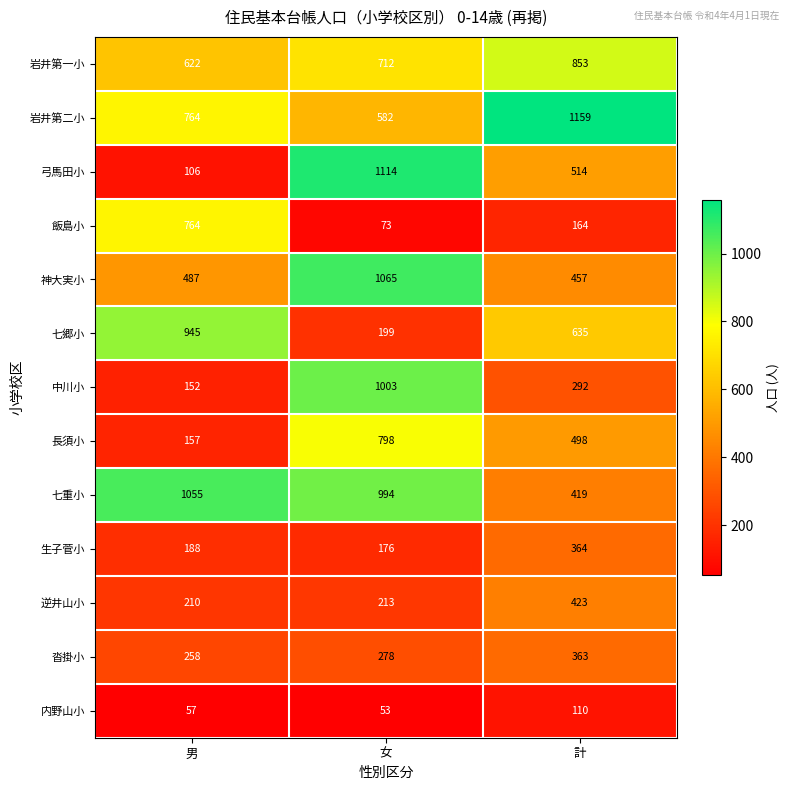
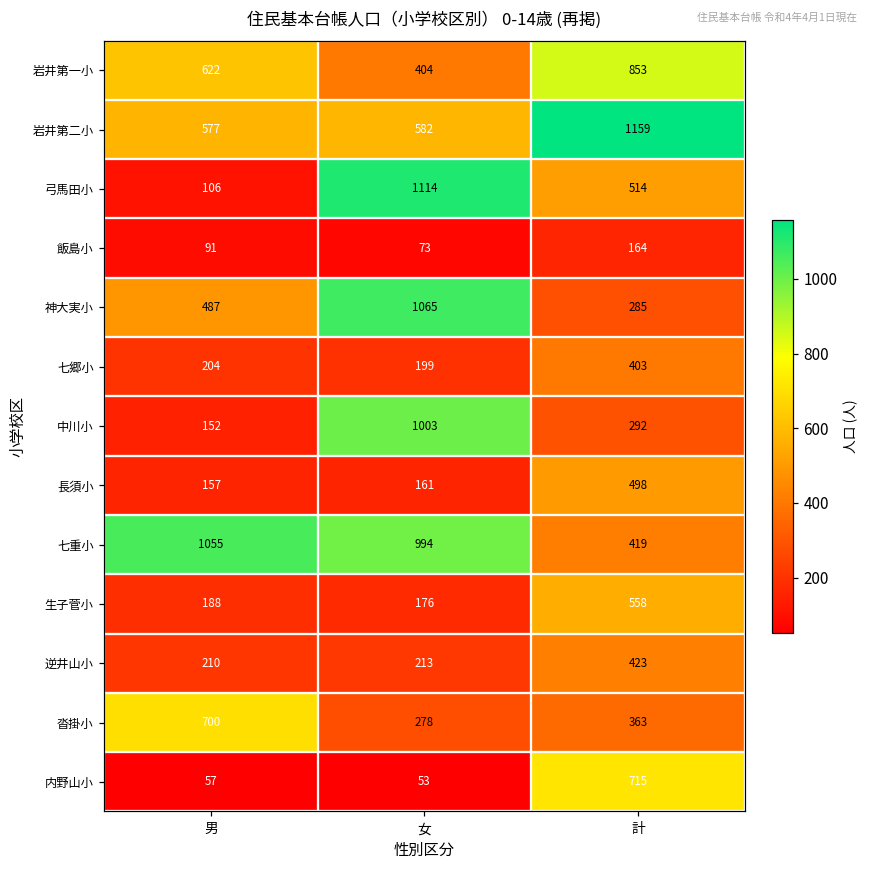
岩井第一小, 女: 712 -> 404
岩井第二小, 男: 764 -> 577
飯島小, 男: 764 -> 91
神大実小, 計: 457 -> 285
七郷小, 男: 945 -> 204
七郷小, 計: 635 -> 403
長須小, 女: 798 -> 161
生子菅小, 計: 364 -> 558
沓掛小, 男: 258 -> 700
内野山小, 計: 110 -> 715
